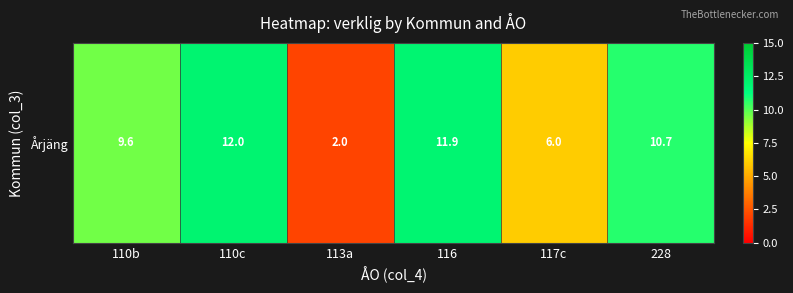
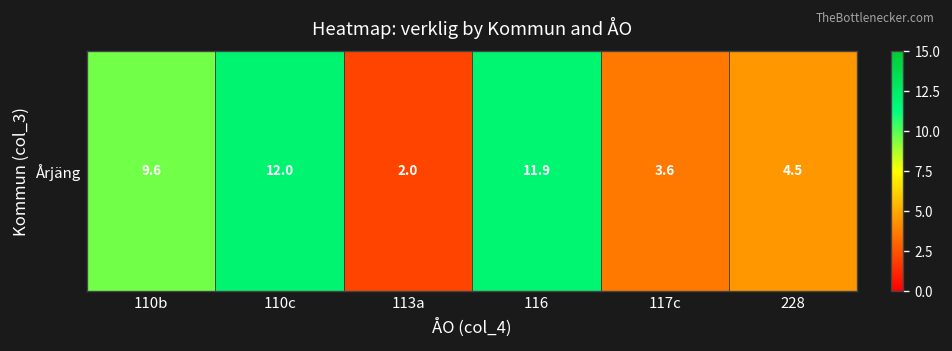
Årjäng, 117c: 6.0 -> 3.6
Årjäng, 228: 10.7 -> 4.5
